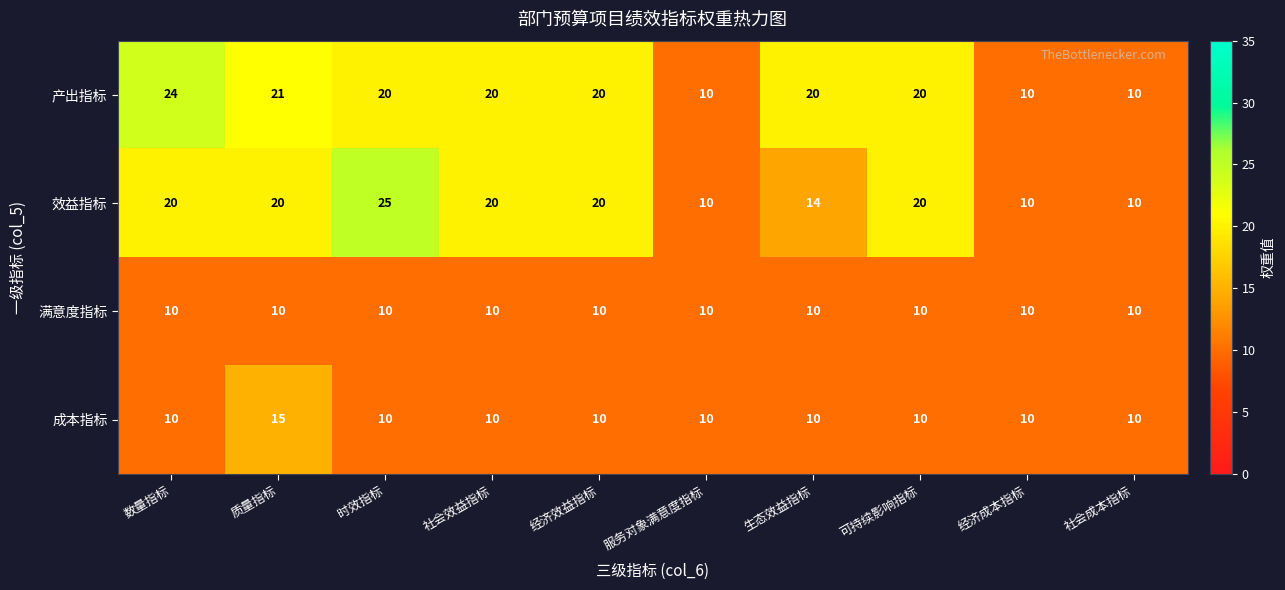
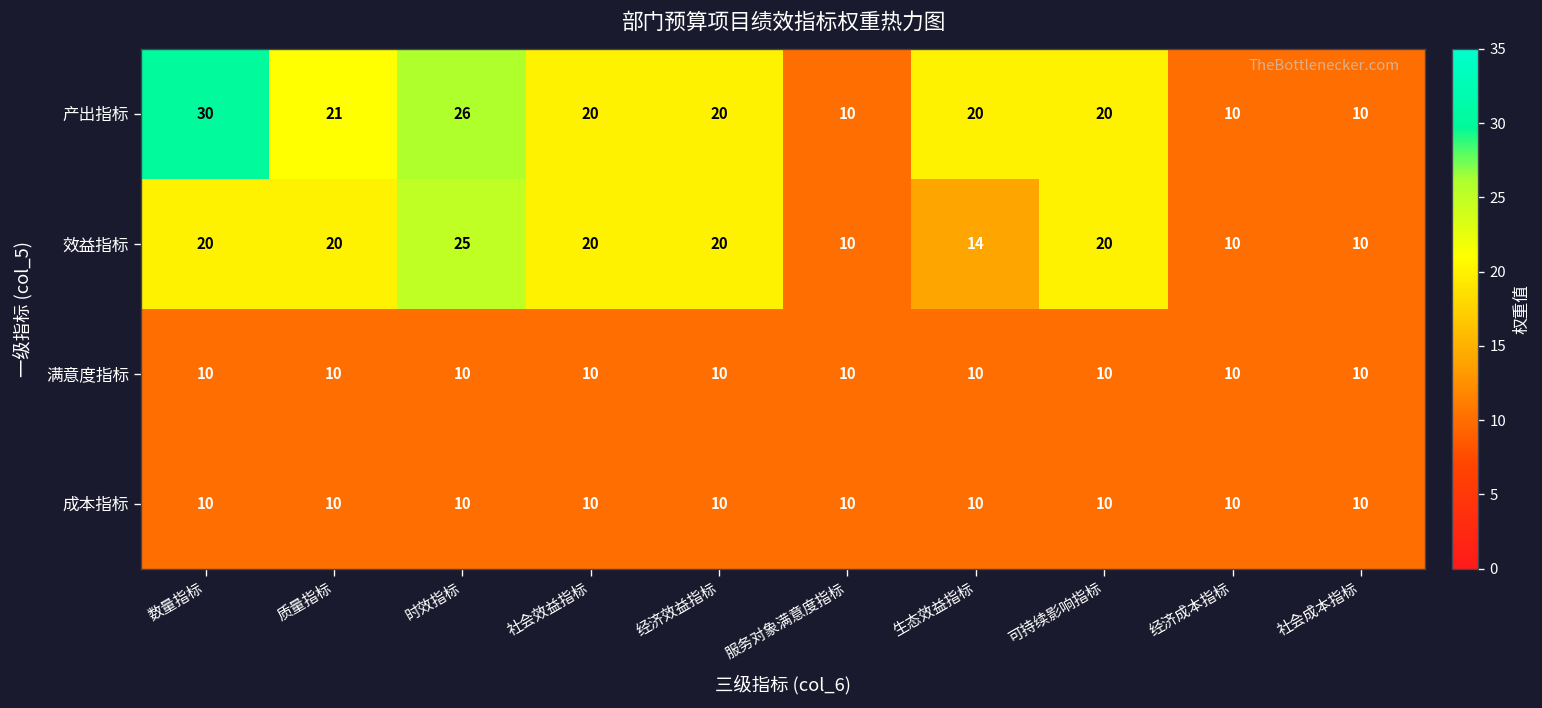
产出指标, 数量指标: 24 -> 30
产出指标, 时效指标: 20 -> 26
成本指标, 质量指标: 15 -> 10
